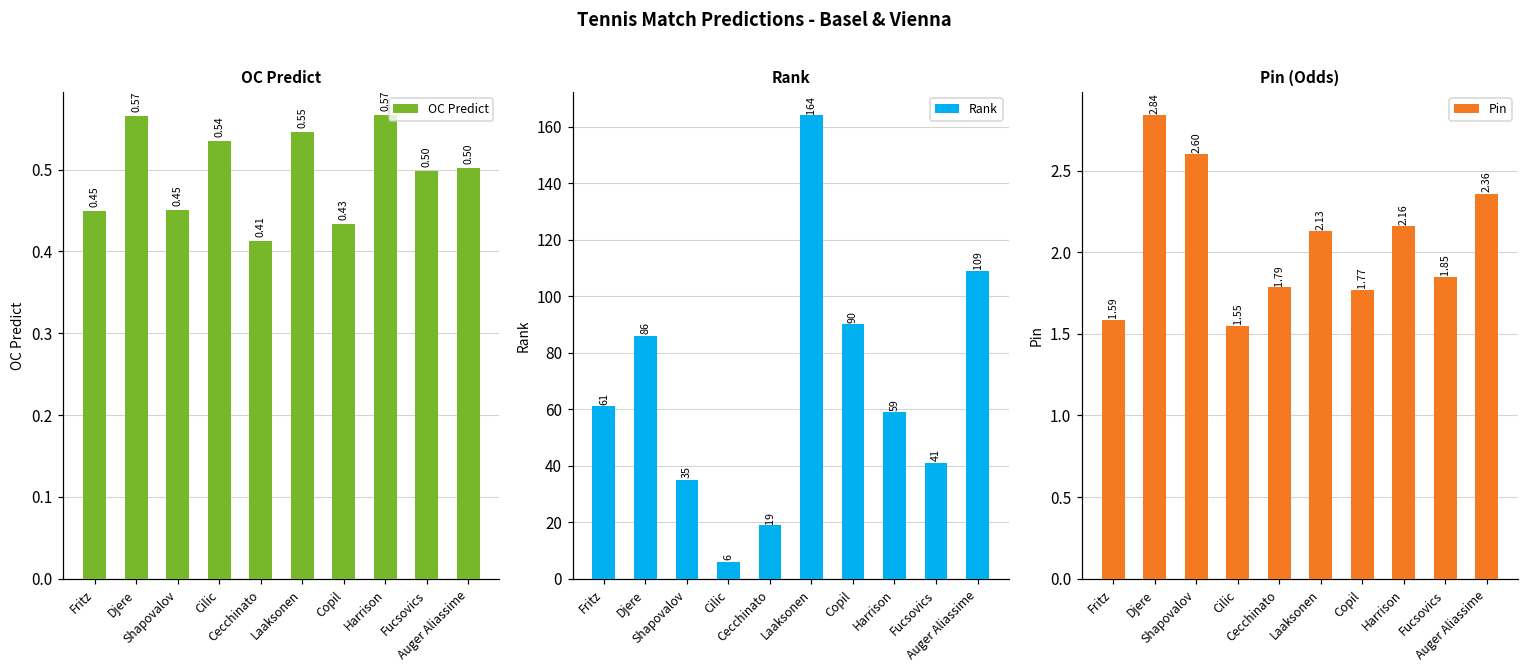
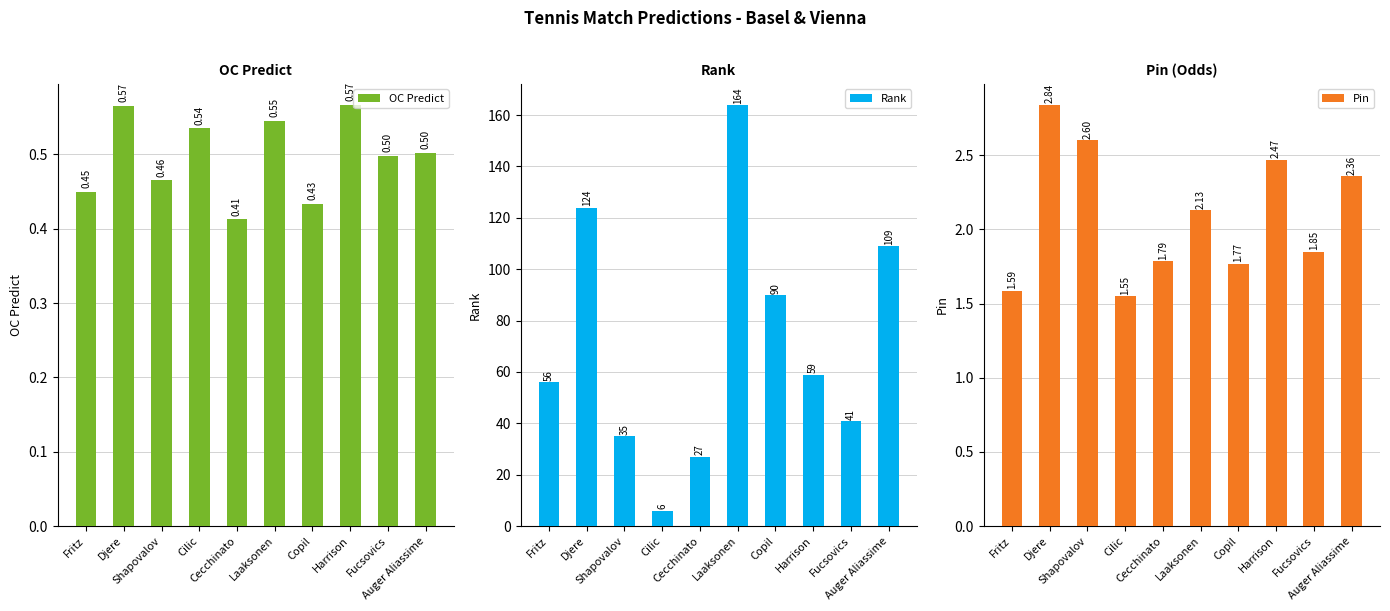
OC Predict, Shapovalov: 0.45 -> 0.46
Rank, Fritz: 61 -> 56
Rank, Djere: 86 -> 124
Rank, Cecchinato: 19 -> 27
Pin (Odds), Harrison: 2.16 -> 2.47
